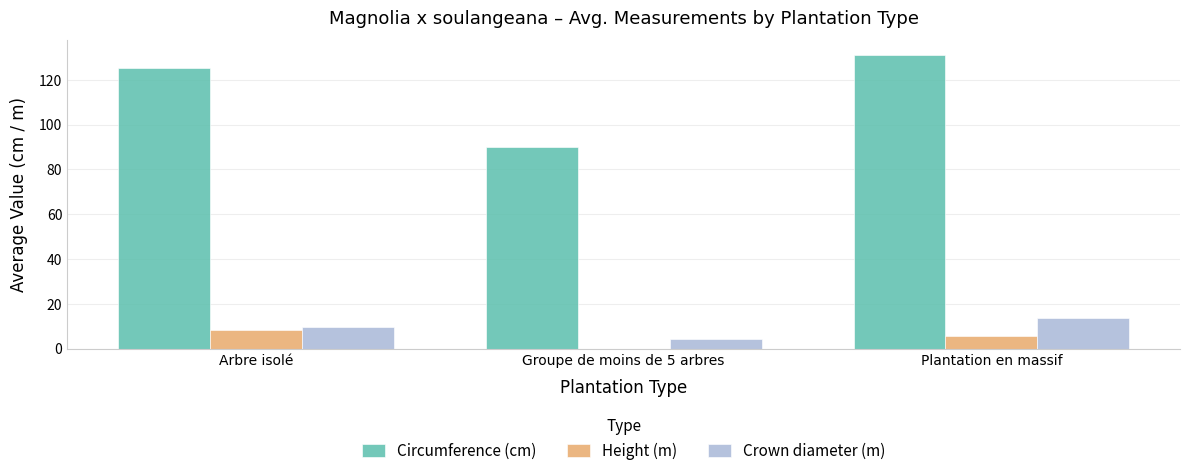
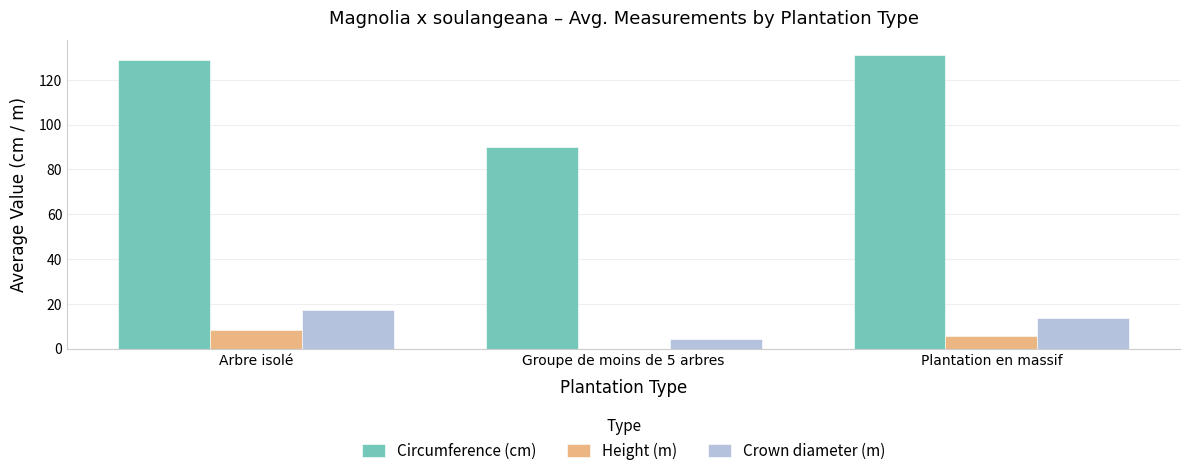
Circumference (cm), Arbre isolé: 125 -> 129
Crown diameter (m), Arbre isolé: 10 -> 17
